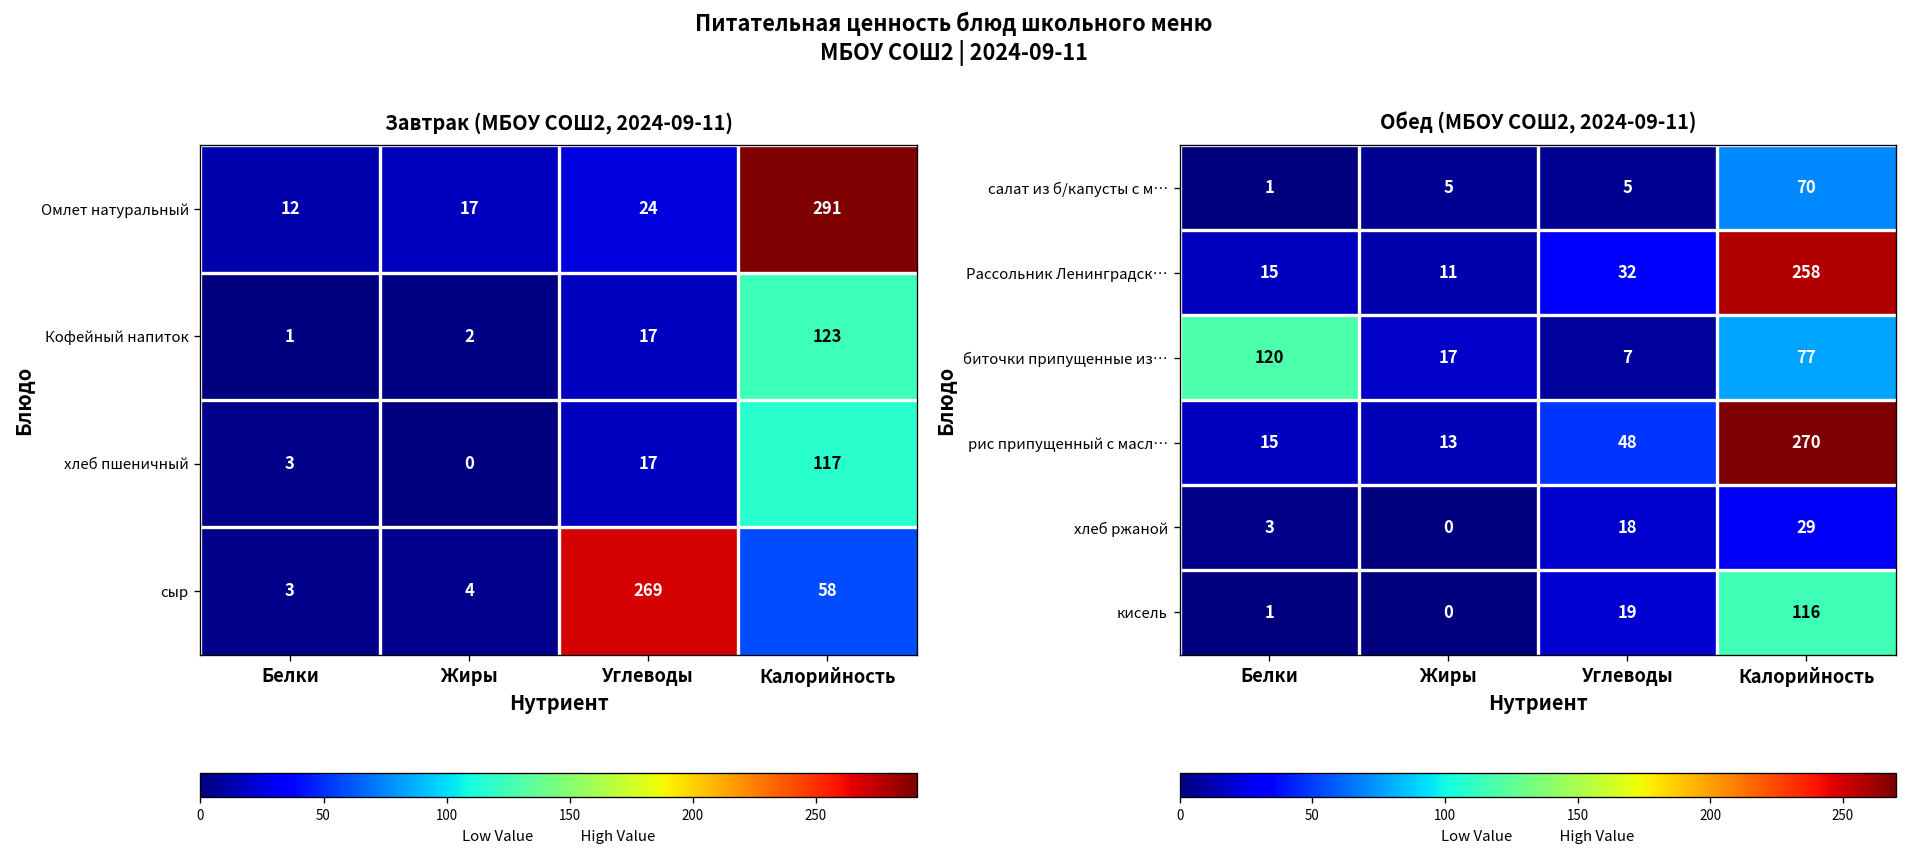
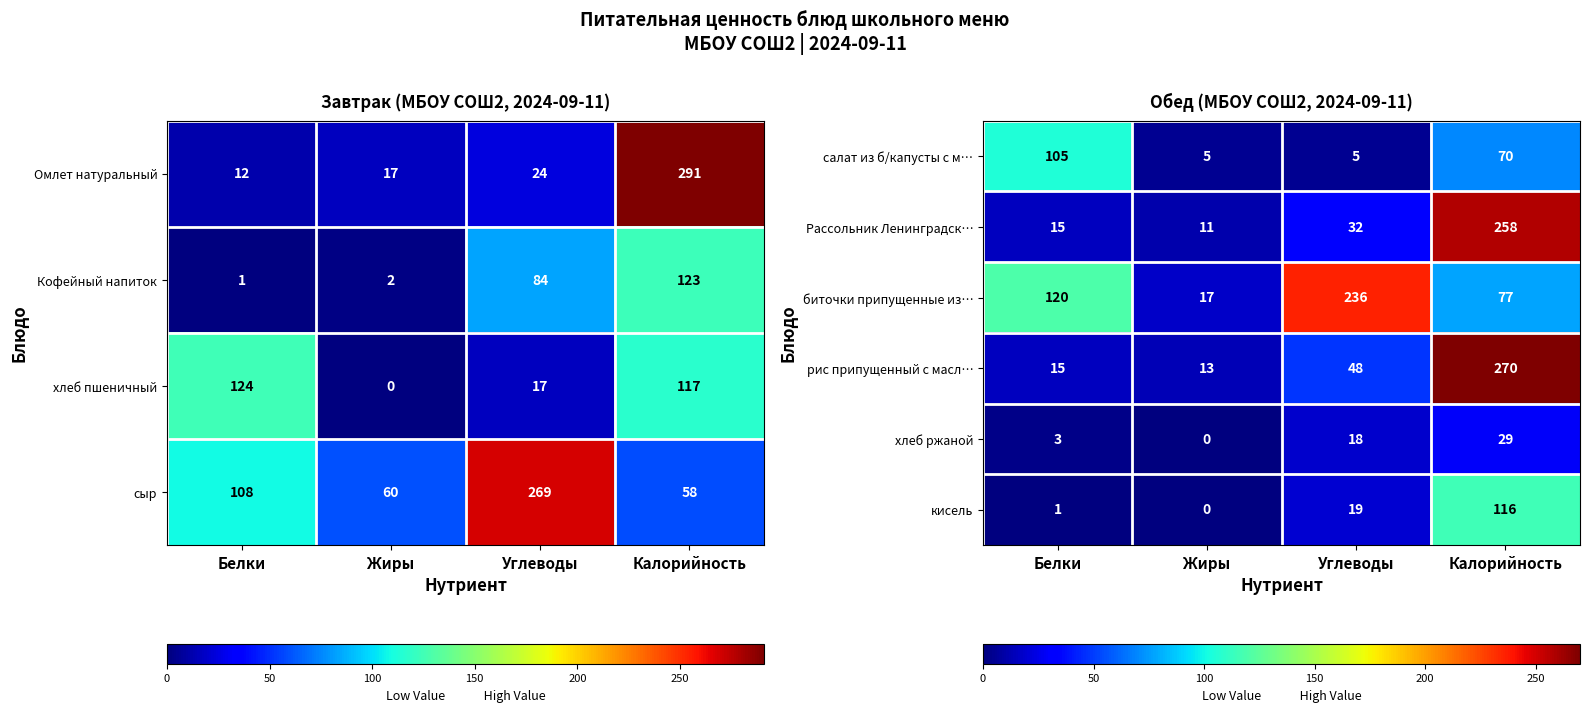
Завтрак (МБОУ СОШ2, 2024-09-11), Кофейный напиток, Углеводы: 17 -> 84
Завтрак (МБОУ СОШ2, 2024-09-11), хлеб пшеничный, Белки: 3 -> 124
Завтрак (МБОУ СОШ2, 2024-09-11), сыр, Белки: 3 -> 108
Завтрак (МБОУ СОШ2, 2024-09-11), сыр, Жиры: 4 -> 60
Обед (МБОУ СОШ2, 2024-09-11), салат из б/капусты с м…, Белки: 1 -> 105
Обед (МБОУ СОШ2, 2024-09-11), биточки припущенные из…, Углеводы: 7 -> 236
